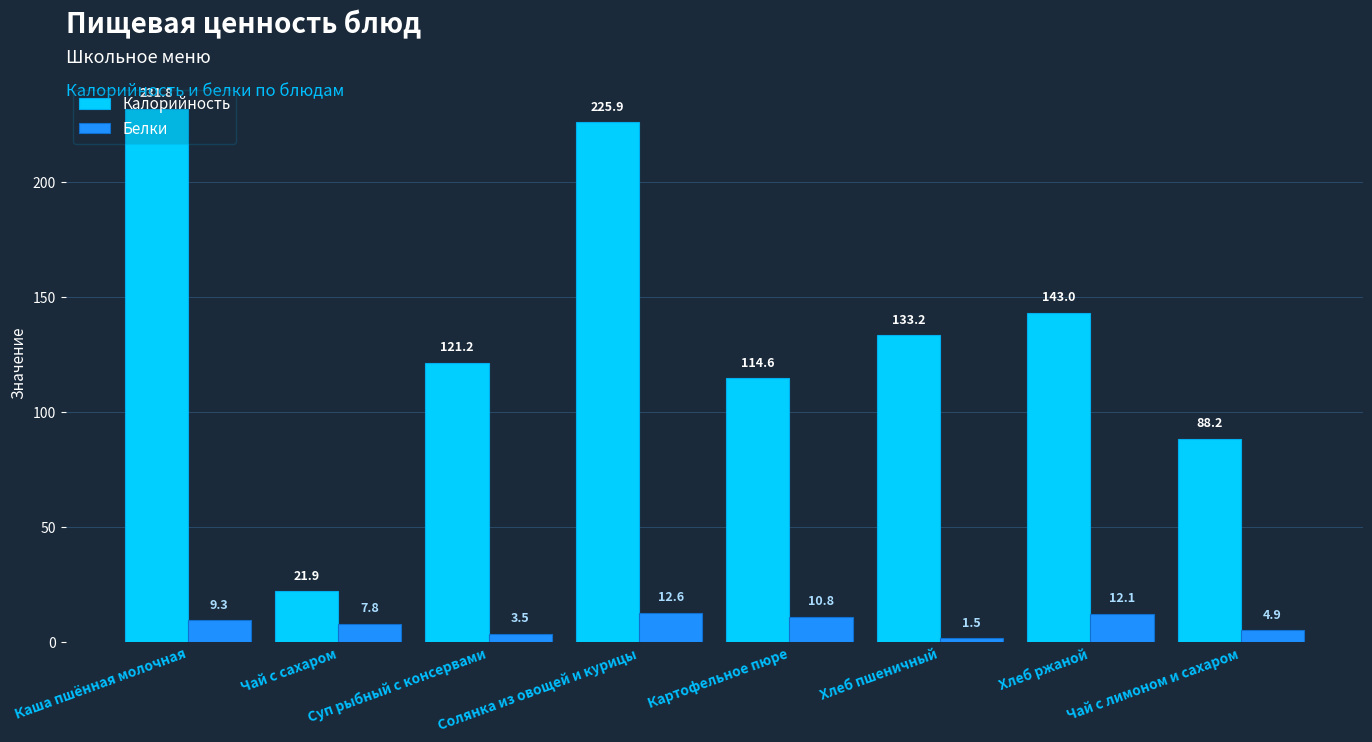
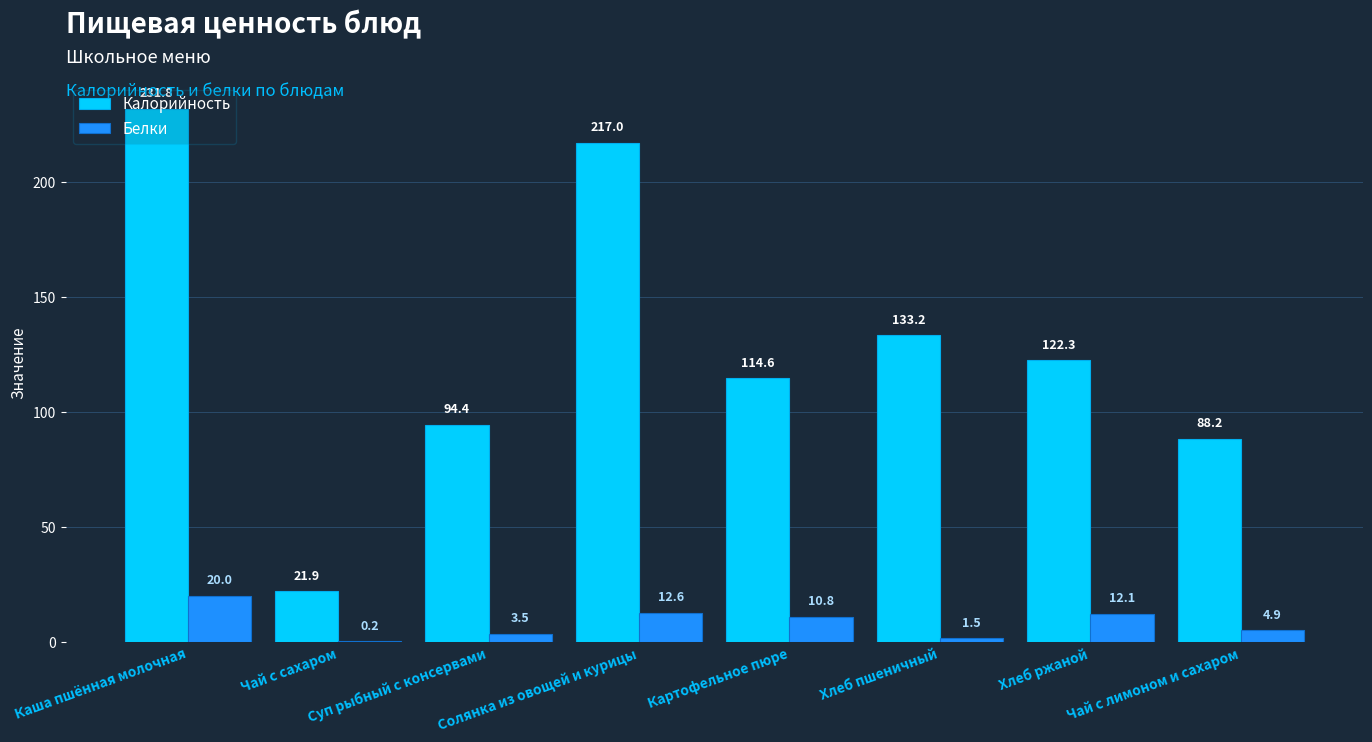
Белки, Каша пшённая молочная: 9.3 -> 20.0
Белки, Чай с сахаром: 7.8 -> 0.2
Калорийность, Суп рыбный с консервами: 121.2 -> 94.4
Калорийность, Солянка из овощей и курицы: 225.9 -> 217.0
Калорийность, Хлеб ржаной: 143.0 -> 122.3
